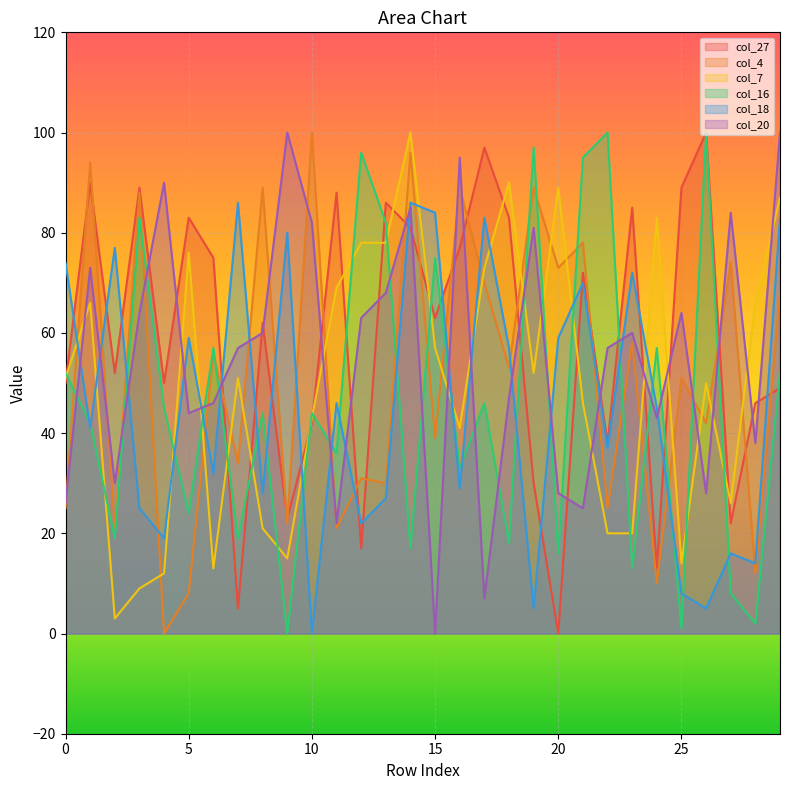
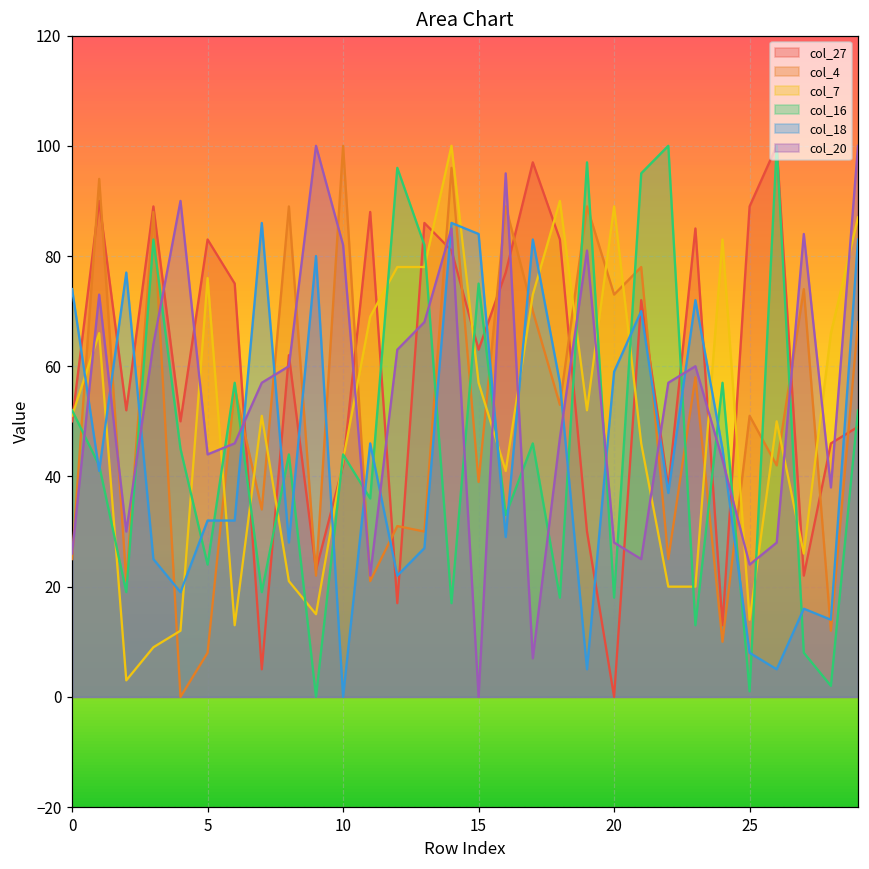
col_18, 5: 59 -> 32
col_16, 20: 16 -> 18
col_20, 25: 64 -> 24
